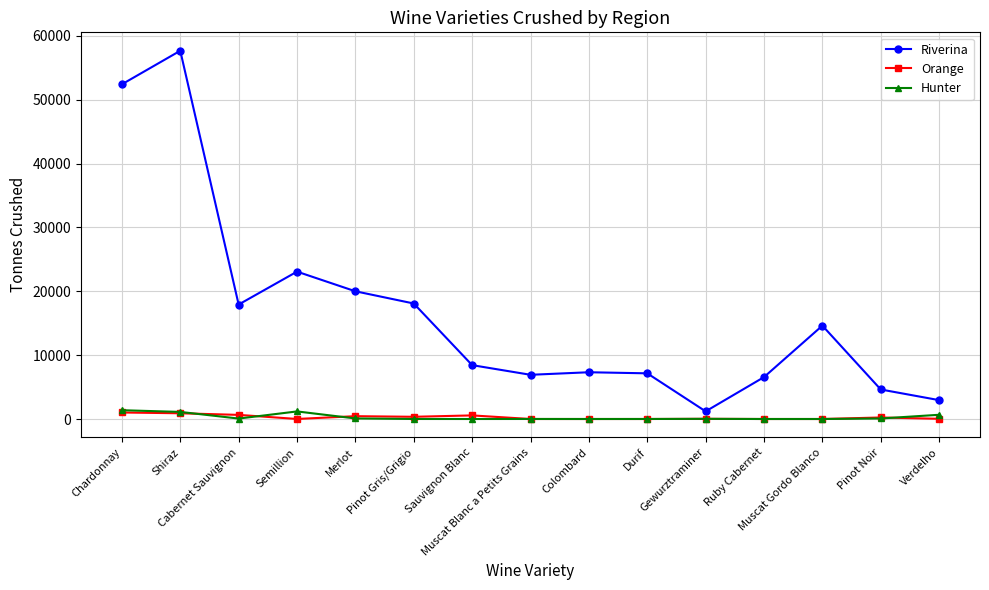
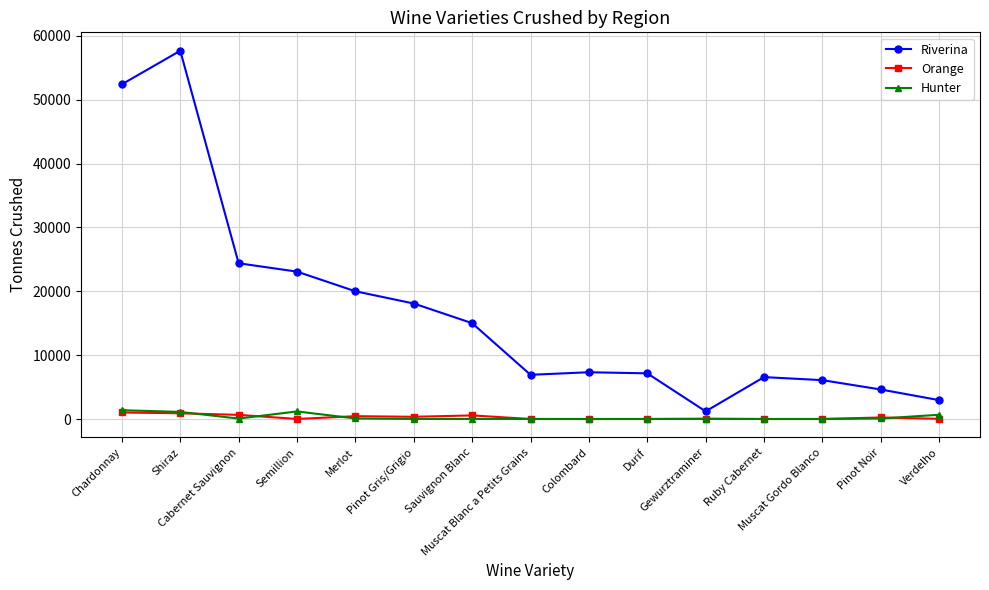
Riverina, Cabernet Sauvignon: 18000 -> 24000
Riverina, Sauvignon Blanc: 8000 -> 15000
Riverina, Muscat Gordo Blanco: 15000 -> 6000
